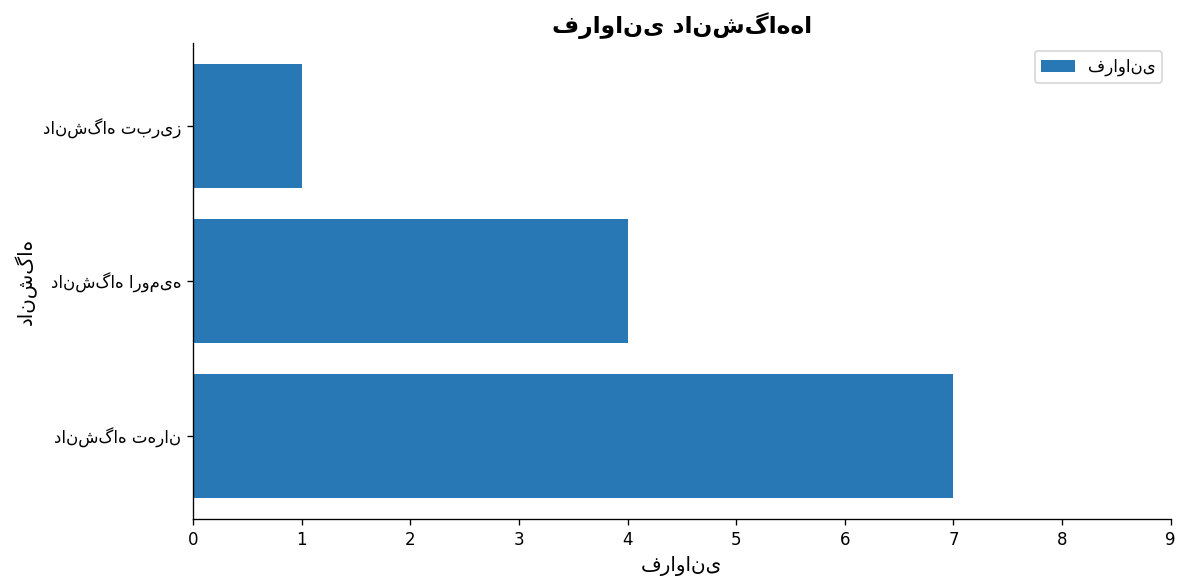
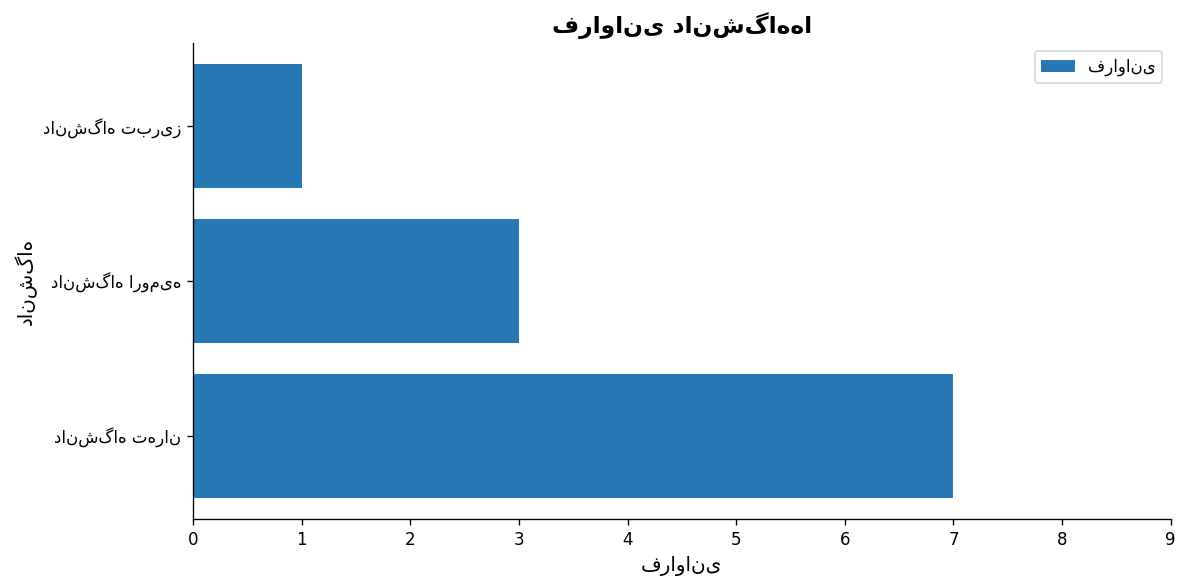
دانشگاه ارومیه: 4 -> 3
